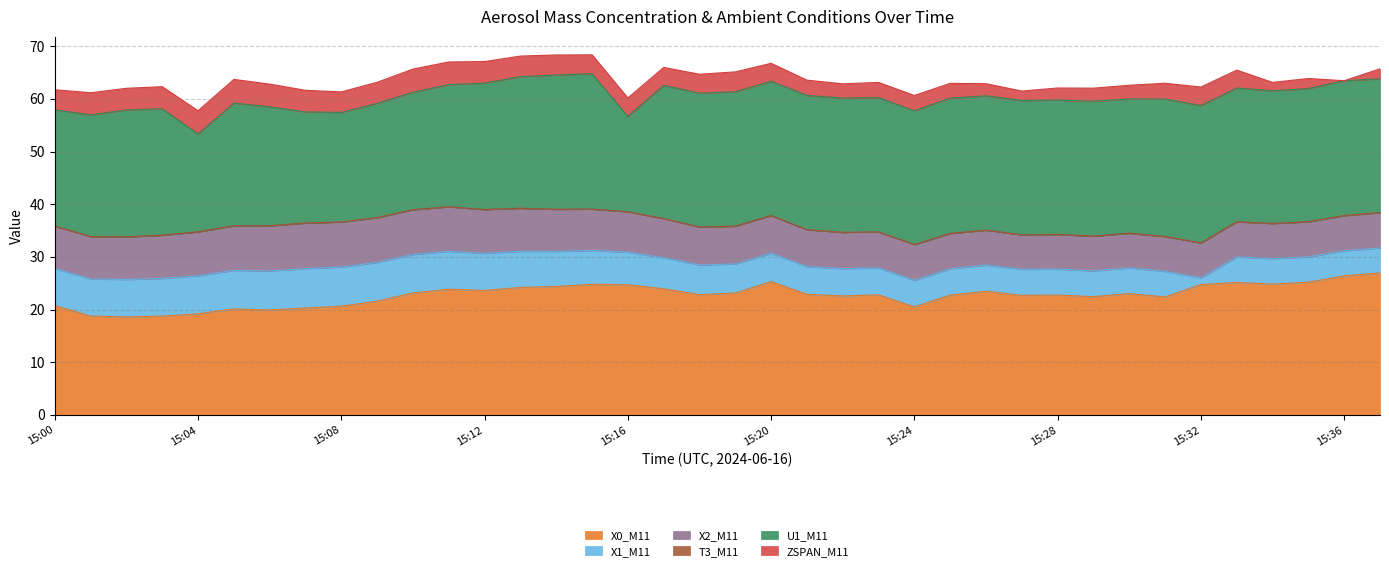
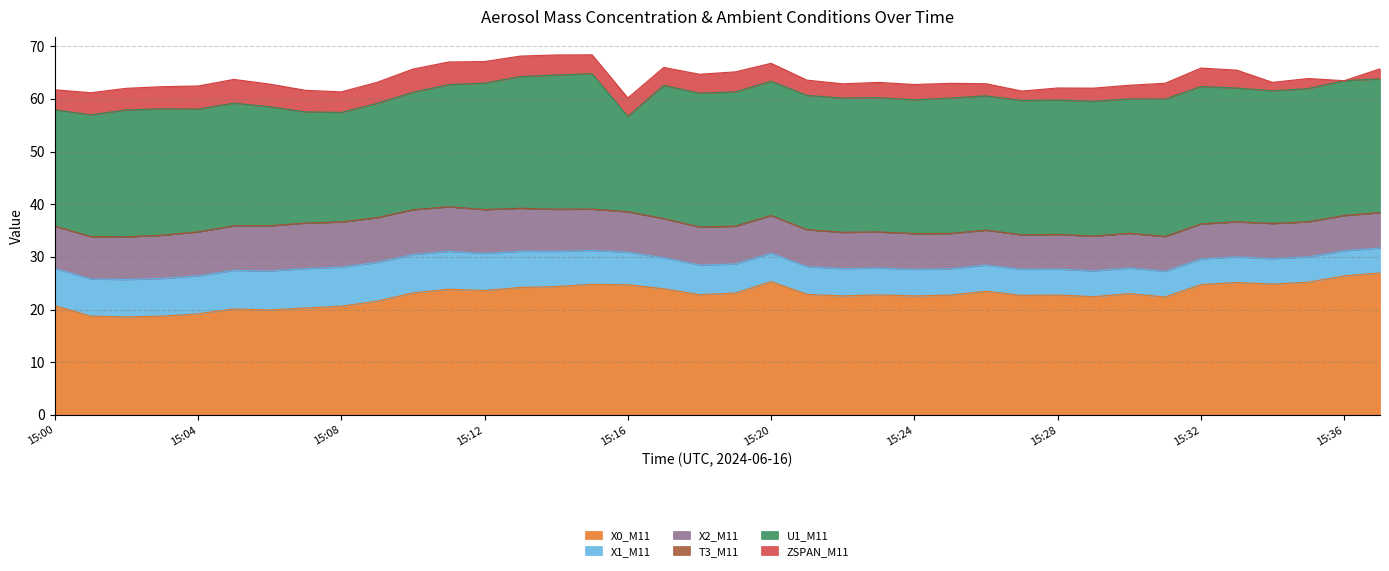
U1_M11, 15:04: 19 -> 23
X0_M11, 15:24: 21 -> 23
X1_M11, 15:32: 1 -> 5
